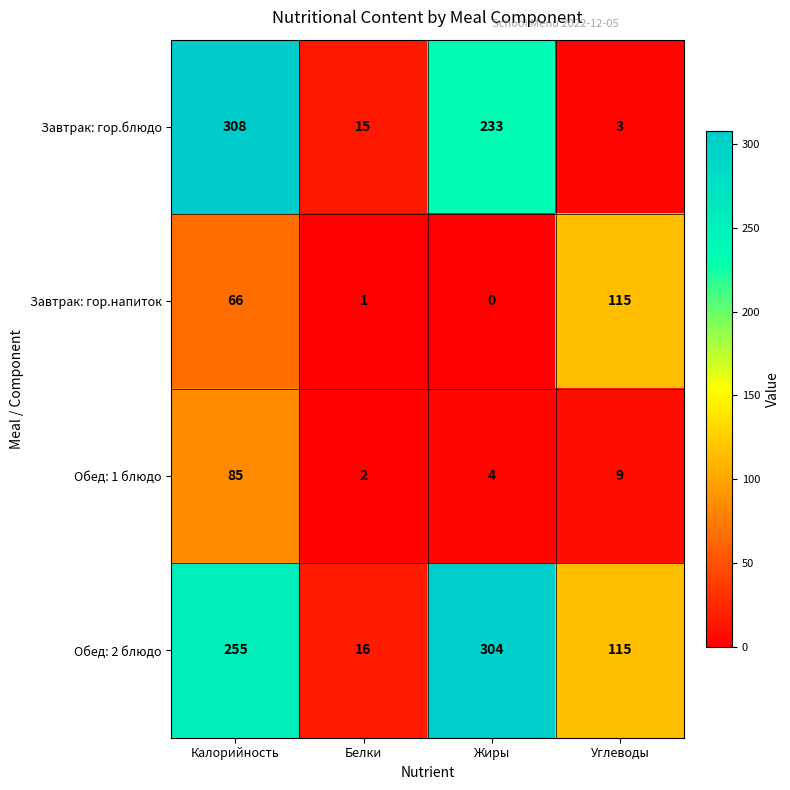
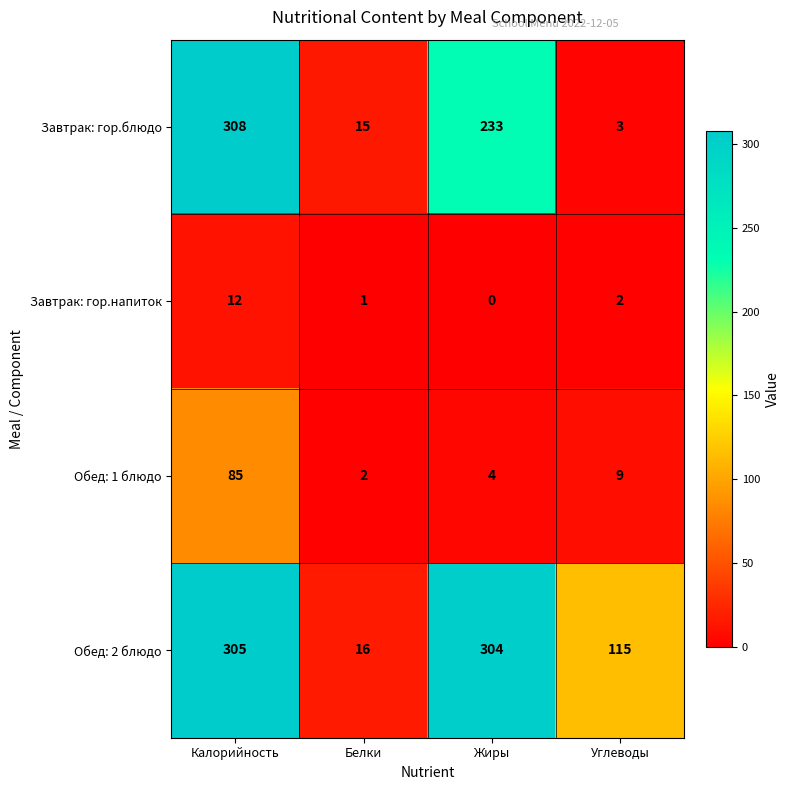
Завтрак: гор.напиток, Калорийность: 66 -> 12
Завтрак: гор.напиток, Углеводы: 115 -> 2
Обед: 2 блюдо, Калорийность: 255 -> 305
